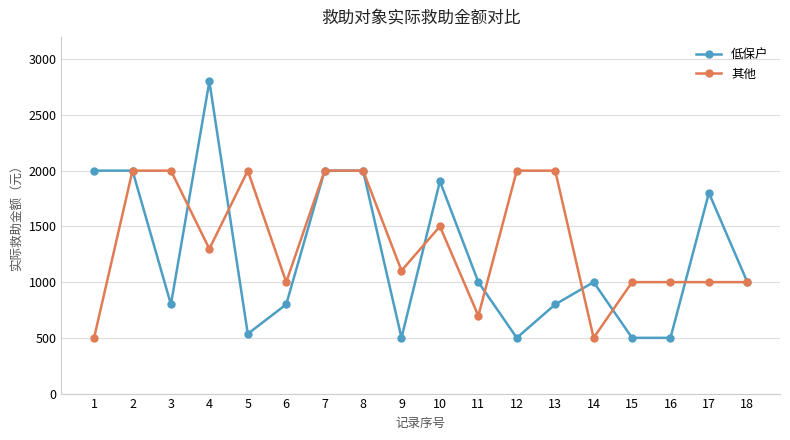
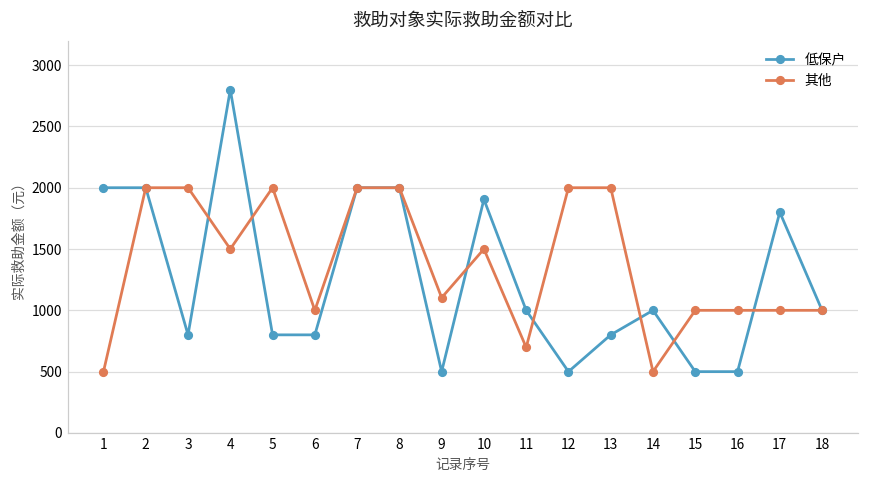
其他, 4: 1300 -> 1500
低保户, 5: 540 -> 800
